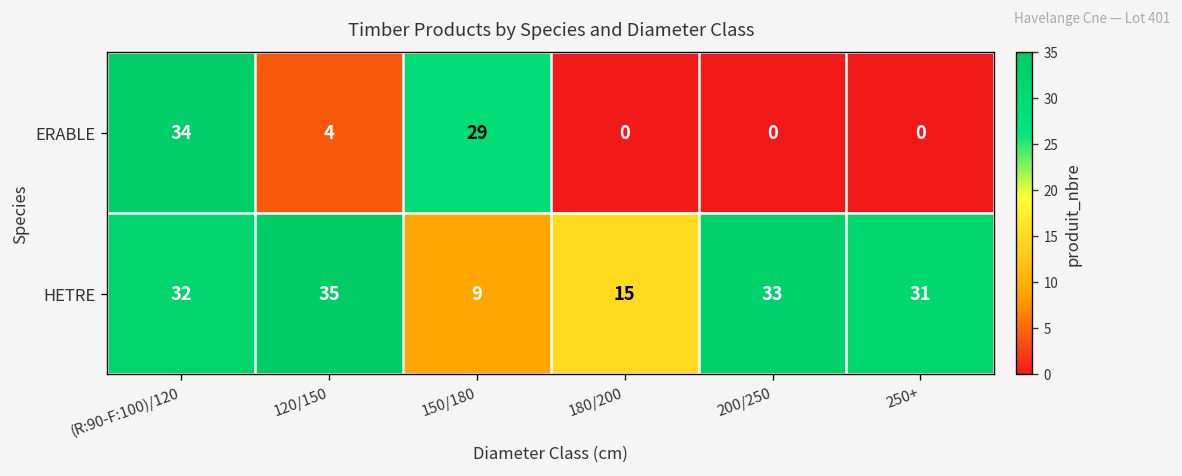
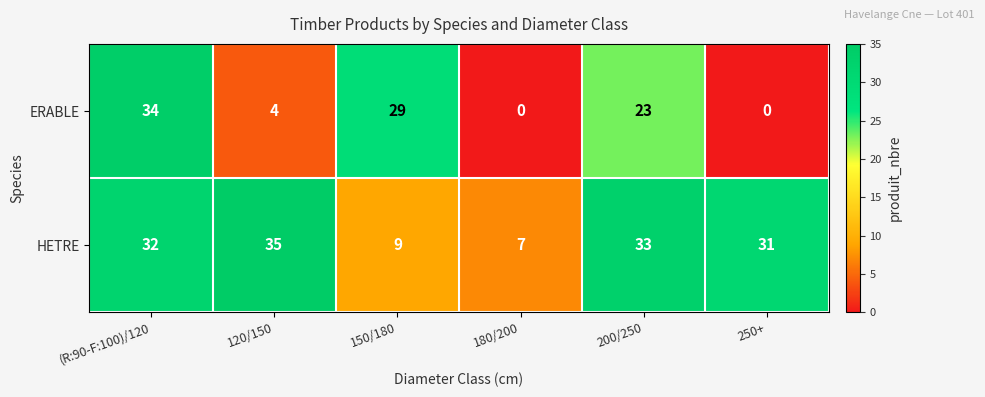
ERABLE, 200/250: 0 -> 23
HETRE, 180/200: 15 -> 7
